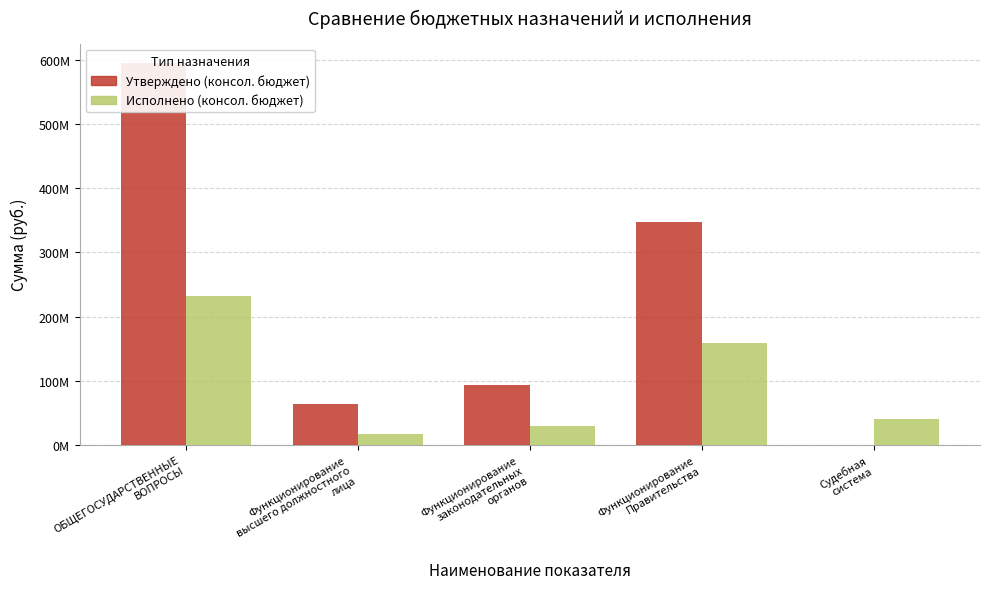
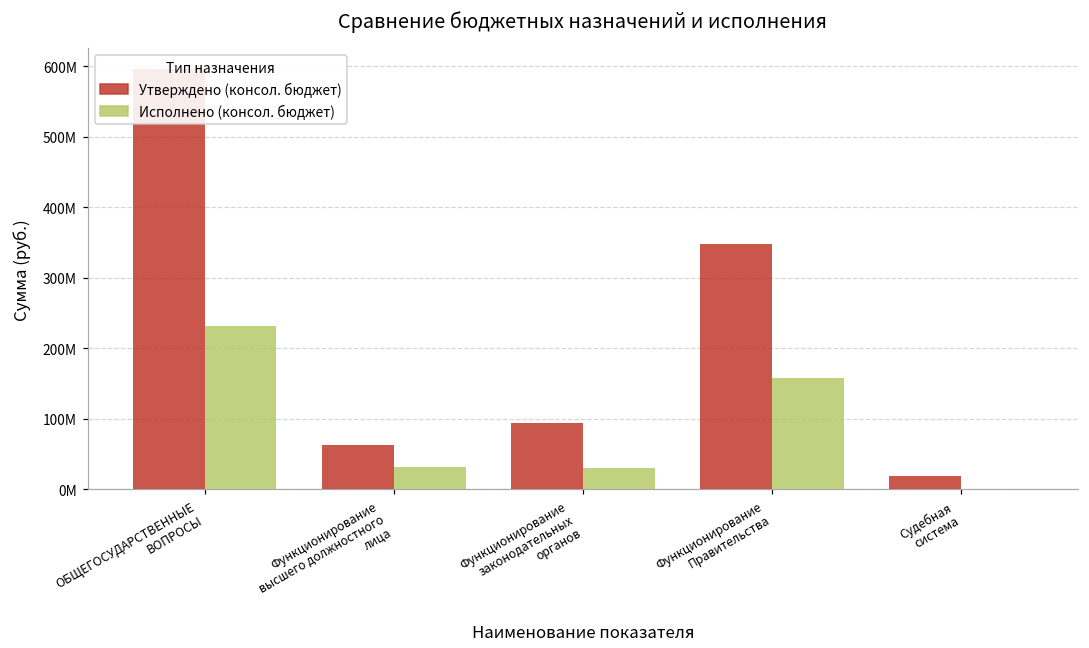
Исполнено (консол. бюджет), Функционирование высшего должностного лица: 20000000 -> 30000000
Утверждено (консол. бюджет), Судебная система: 0 -> 20000000
Исполнено (консол. бюджет), Судебная система: 40000000 -> 0
